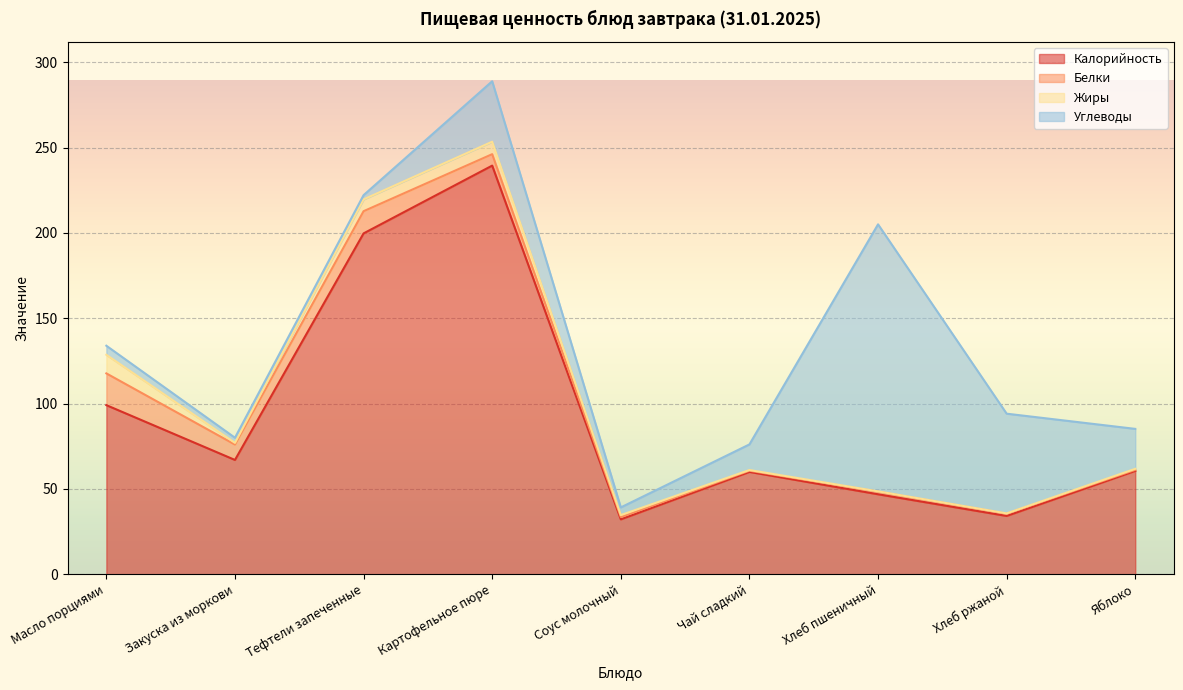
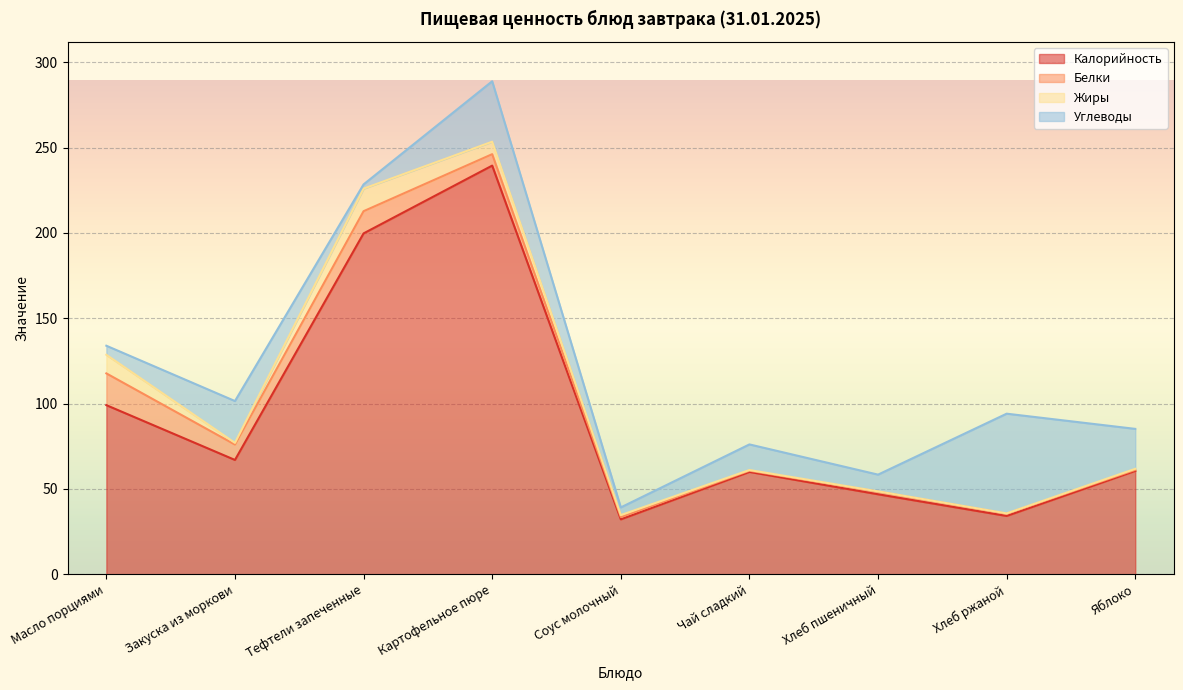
Углеводы, Закуска из моркови: 3 -> 25
Жиры, Тефтели запеченные: 7 -> 13
Углеводы, Хлеб пшеничный: 156 -> 10
